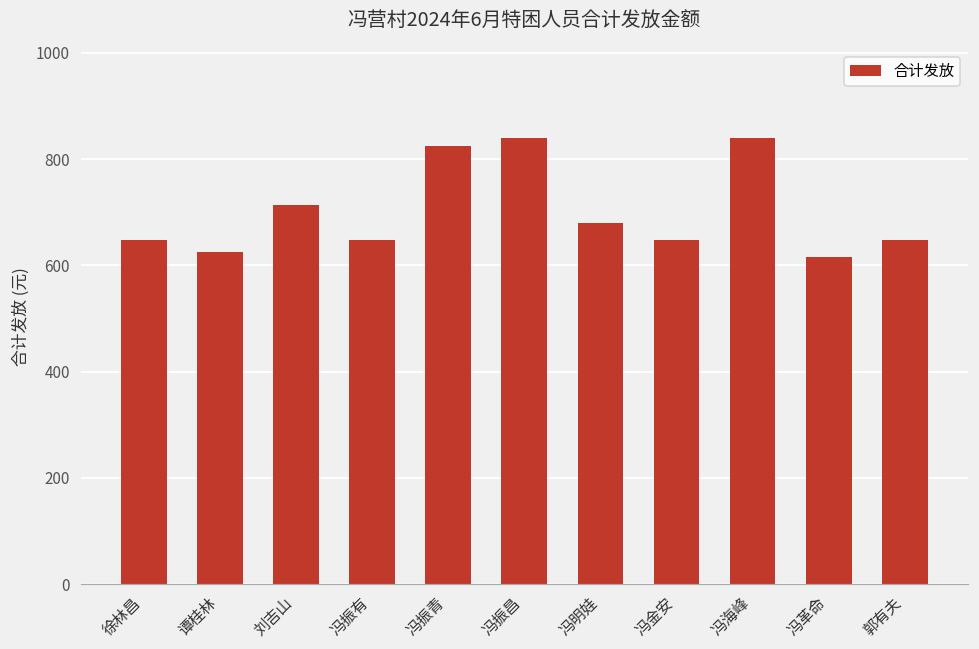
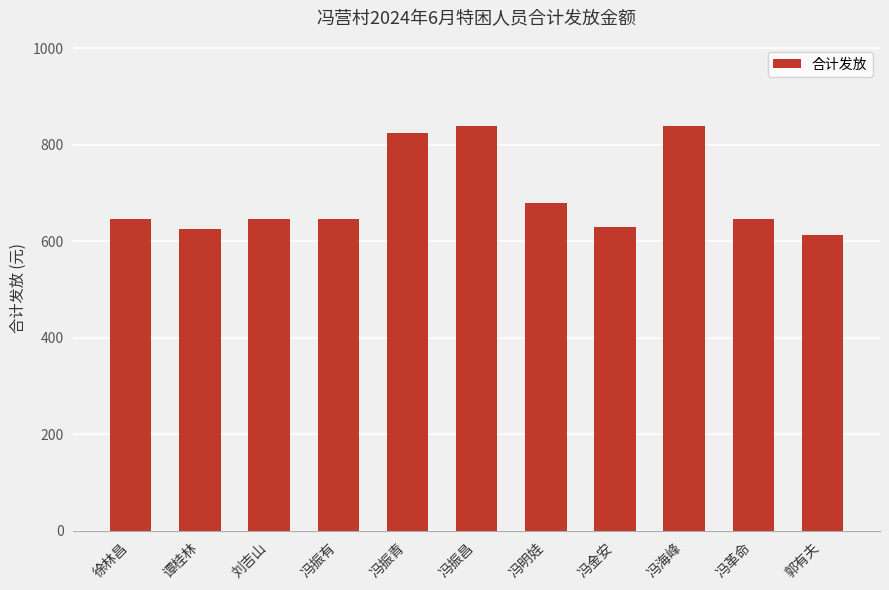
刘吉山: 710 -> 650
冯金安: 650 -> 630
冯革命: 620 -> 650
郭有夫: 650 -> 610
